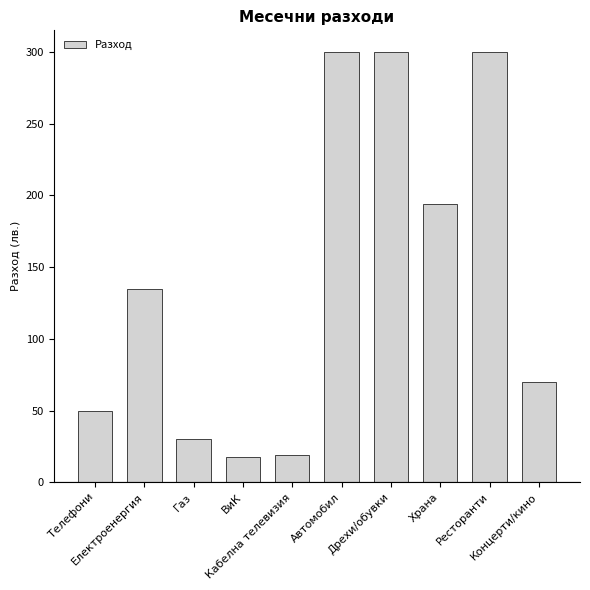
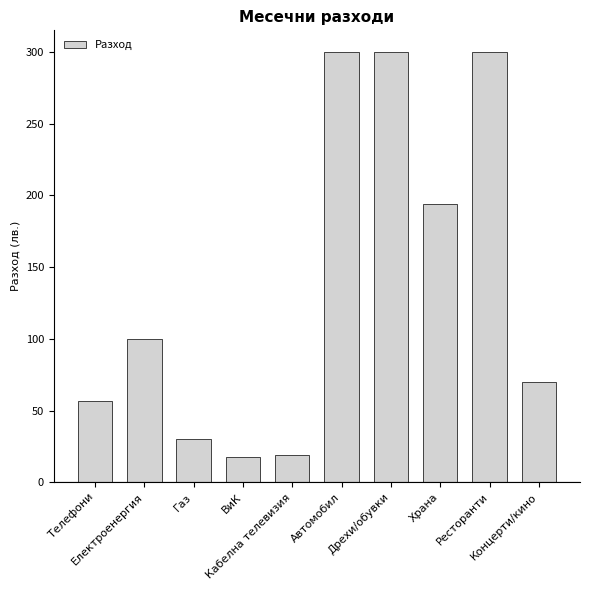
Телефони: 50 -> 57
Електроенергия: 135 -> 100
